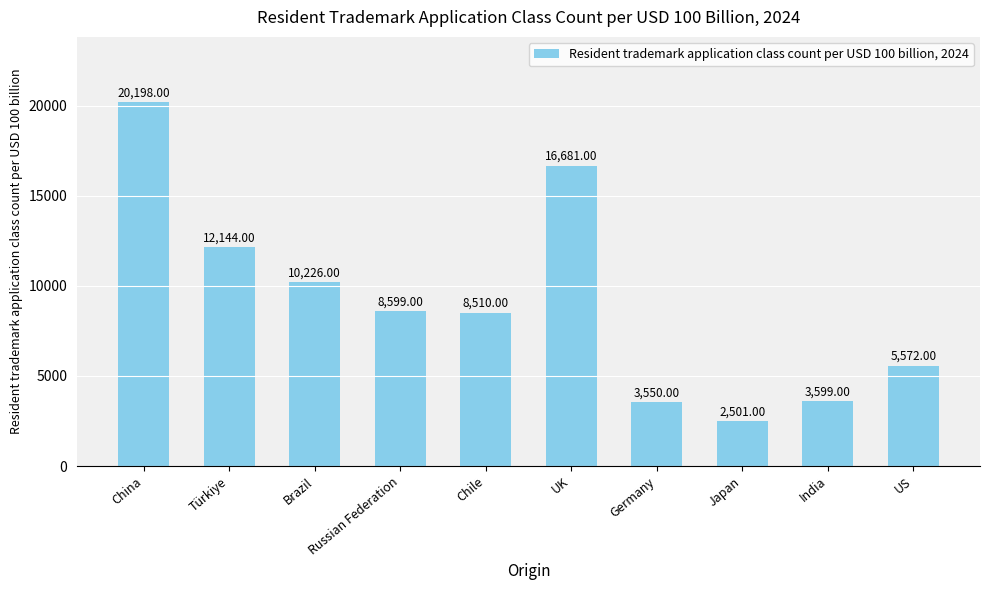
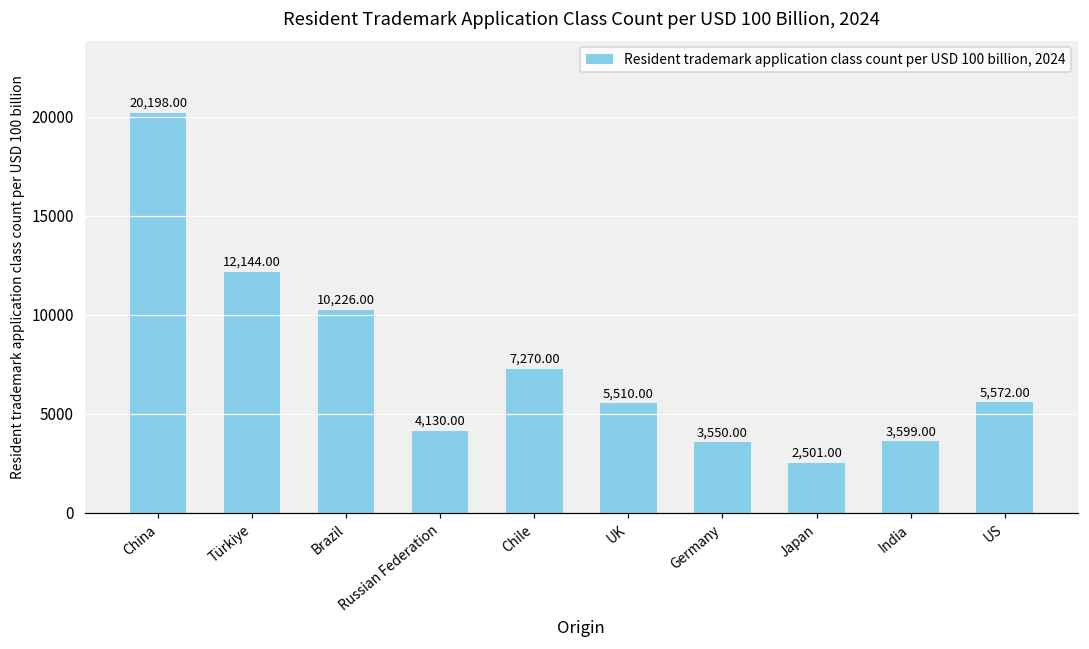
Russian Federation: 8,599.00 -> 4,130.00
Chile: 8,510.00 -> 7,270.00
UK: 16,681.00 -> 5,510.00
